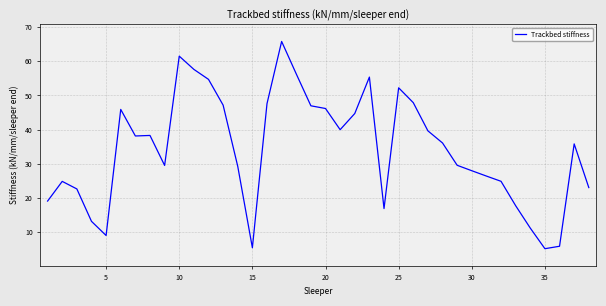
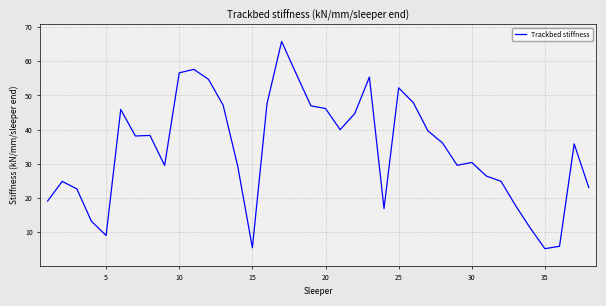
10: 61 -> 57
30: 28 -> 30
